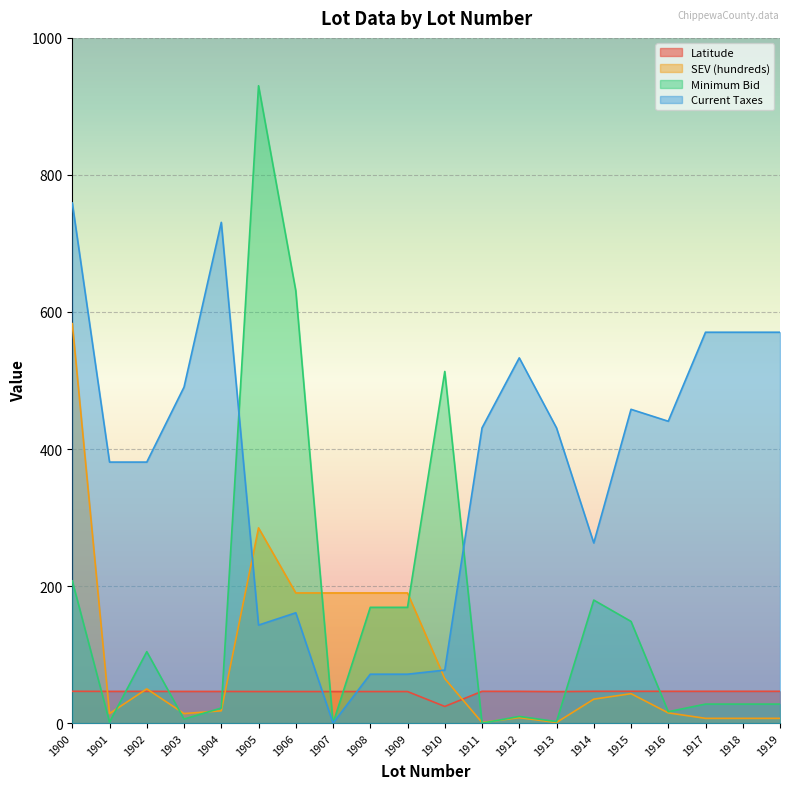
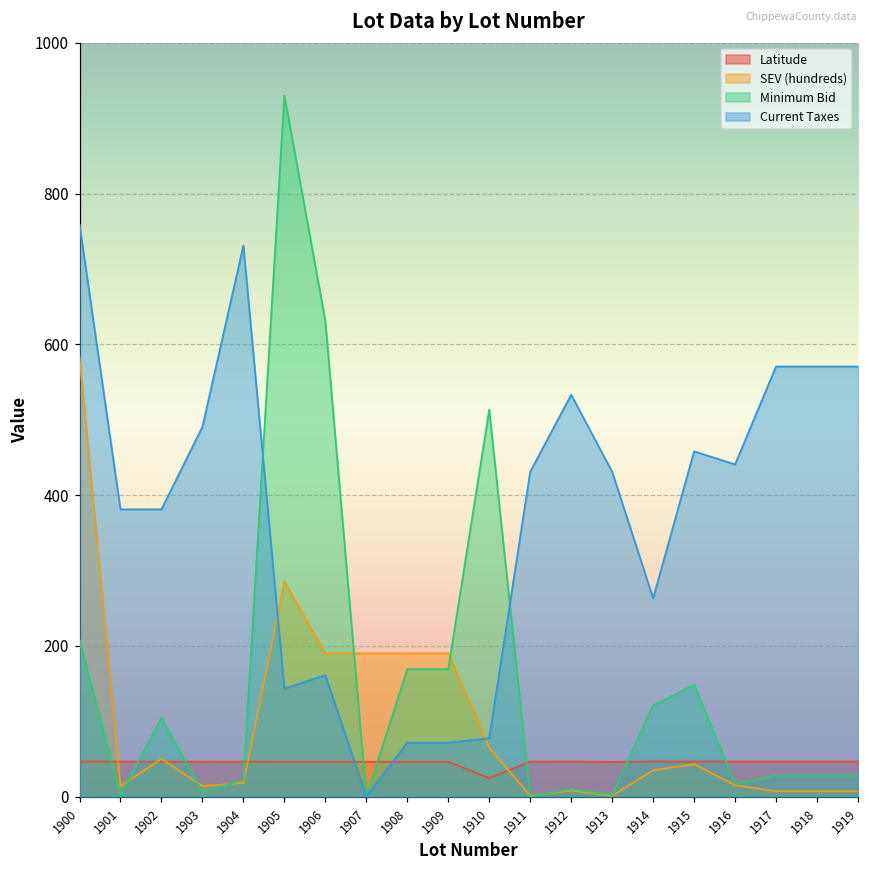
Minimum Bid, 1914: 180 -> 120
